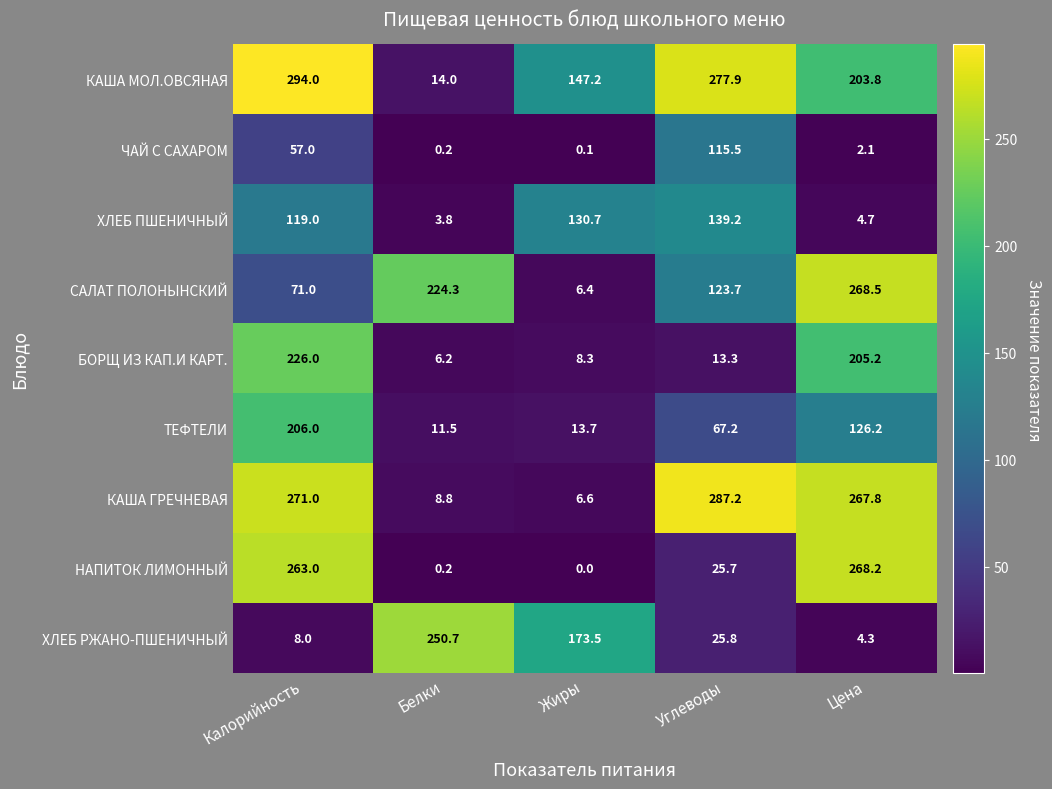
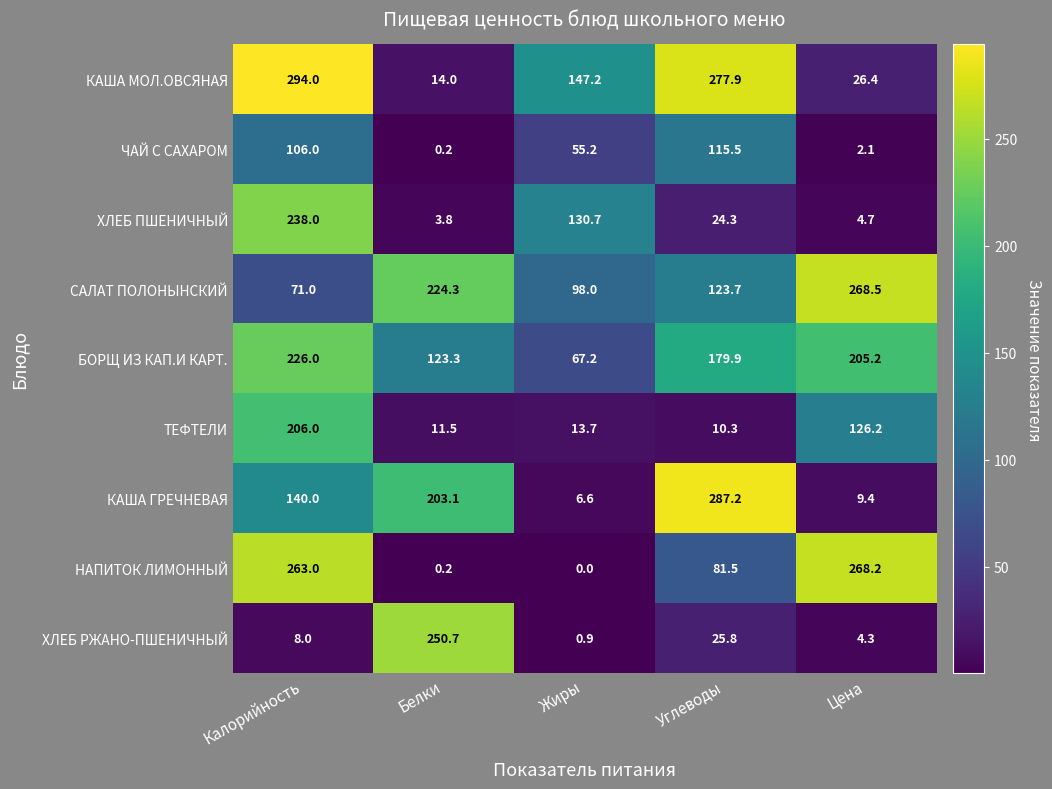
КАША МОЛ.ОВСЯНАЯ, Цена: 203.8 -> 26.4
ЧАЙ С САХАРОМ, Калорийность: 57.0 -> 106.0
ЧАЙ С САХАРОМ, Жиры: 0.1 -> 55.2
ХЛЕБ ПШЕНИЧНЫЙ, Калорийность: 119.0 -> 238.0
ХЛЕБ ПШЕНИЧНЫЙ, Углеводы: 139.2 -> 24.3
САЛАТ ПОЛОНЫНСКИЙ, Жиры: 6.4 -> 98.0
БОРЩ ИЗ КАП.И КАРТ., Белки: 6.2 -> 123.3
БОРЩ ИЗ КАП.И КАРТ., Жиры: 8.3 -> 67.2
БОРЩ ИЗ КАП.И КАРТ., Углеводы: 13.3 -> 179.9
ТЕФТЕЛИ, Углеводы: 67.2 -> 10.3
КАША ГРЕЧНЕВАЯ, Калорийность: 271.0 -> 140.0
КАША ГРЕЧНЕВАЯ, Белки: 8.8 -> 203.1
КАША ГРЕЧНЕВАЯ, Цена: 267.8 -> 9.4
НАПИТОК ЛИМОННЫЙ, Углеводы: 25.7 -> 81.5
ХЛЕБ РЖАНО-ПШЕНИЧНЫЙ, Жиры: 173.5 -> 0.9
